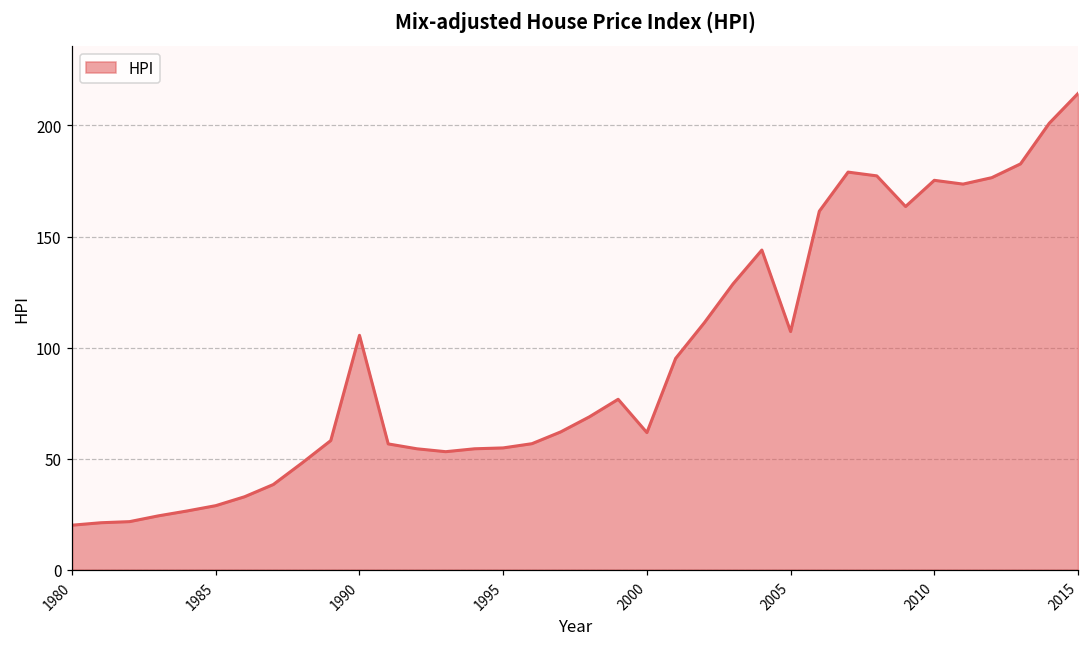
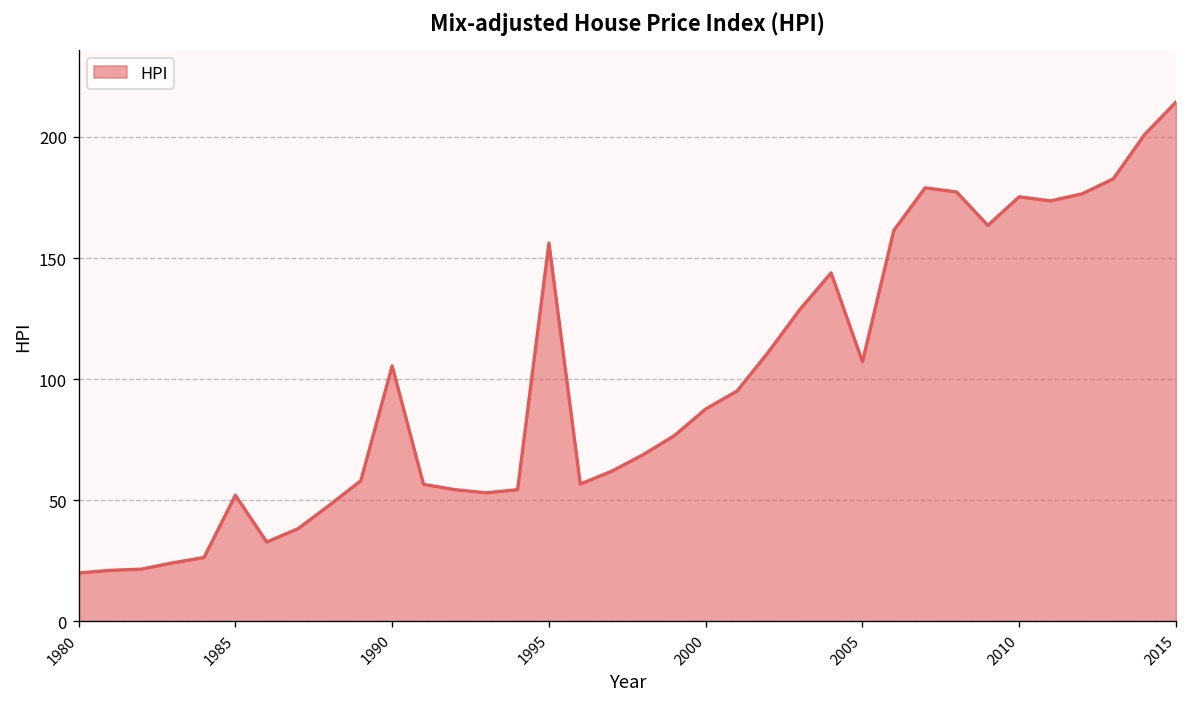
1985: 29 -> 52
1995: 55 -> 156
2000: 62 -> 88
